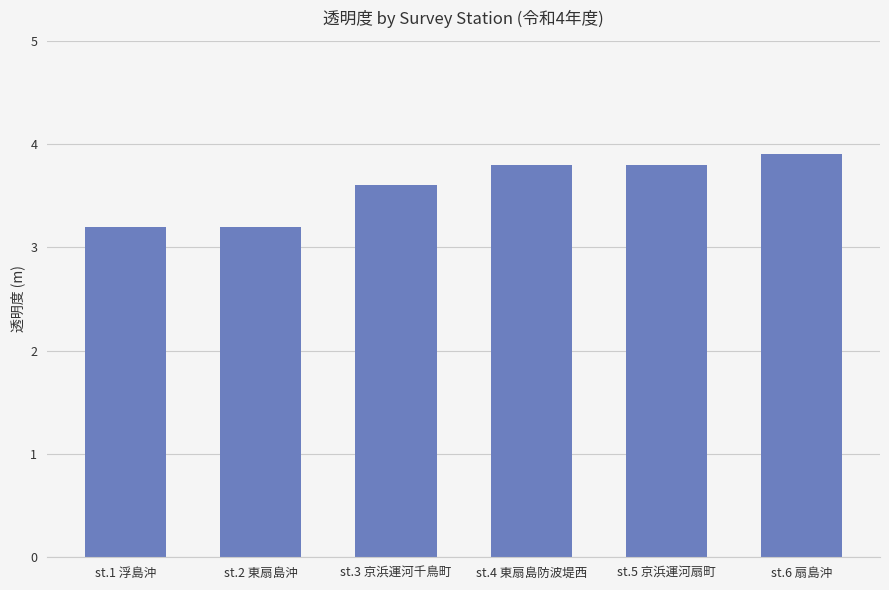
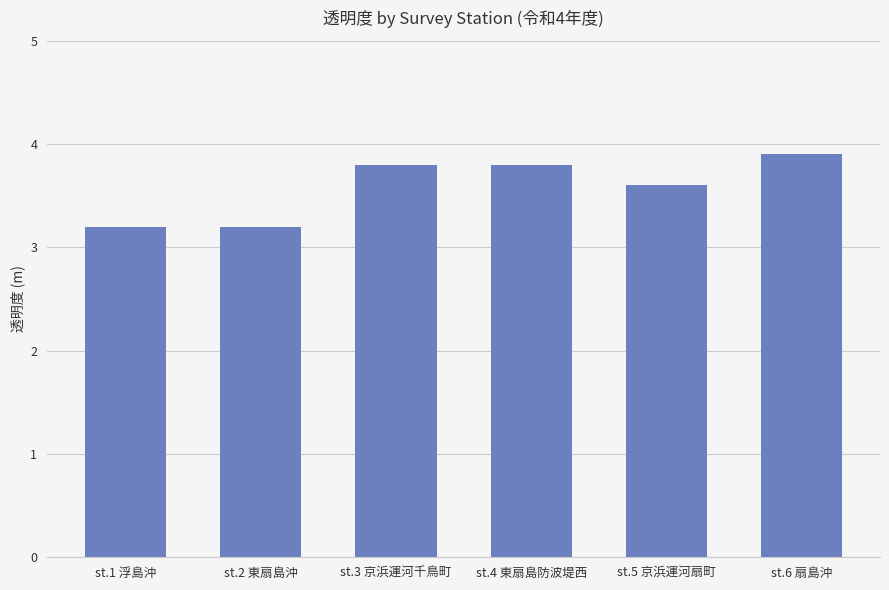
st.3 京浜運河千鳥町: 3.6 -> 3.8
st.5 京浜運河扇町: 3.8 -> 3.6
